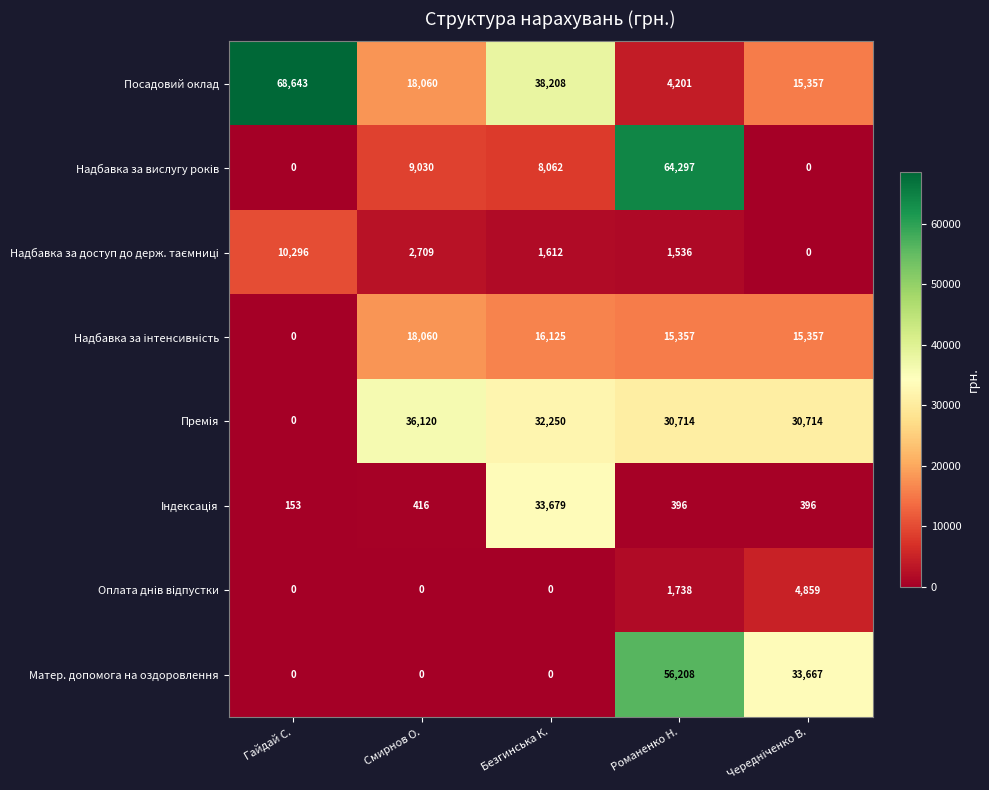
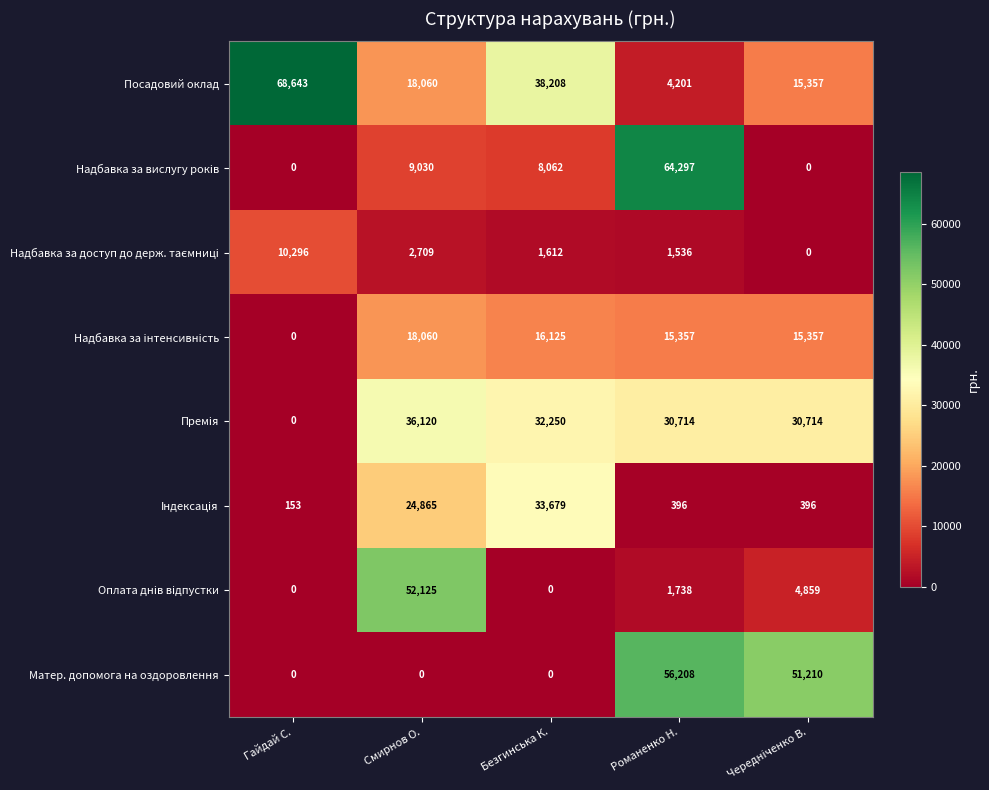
Індексація, Смирнов О.: 416 -> 24,865
Оплата днів відпустки, Смирнов О.: 0 -> 52,125
Матер. допомога на оздоровлення, Чередніченко В.: 33,667 -> 51,210
